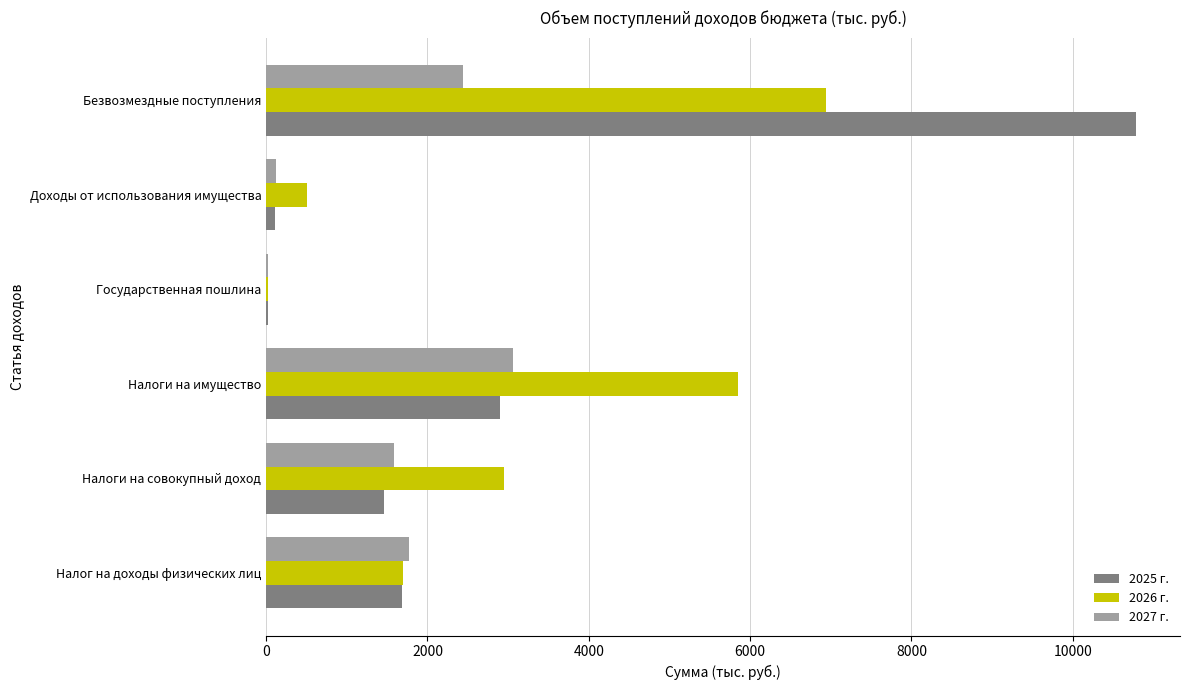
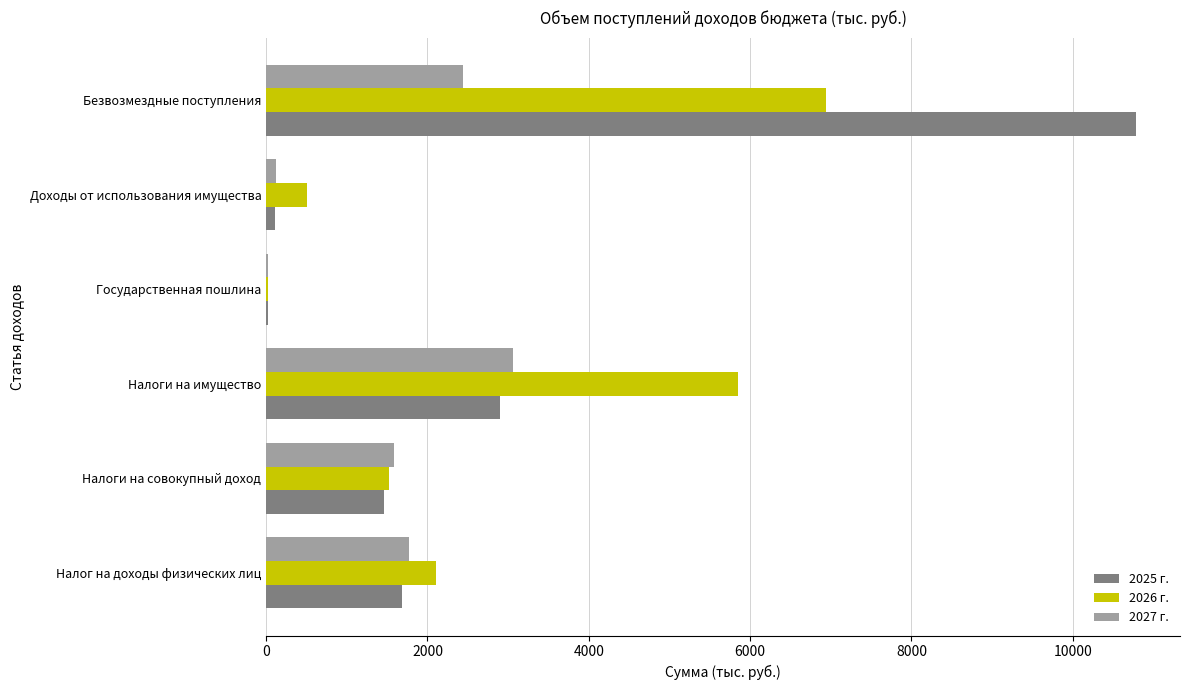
2026 г., Налоги на совокупный доход: 3000 -> 1500
2026 г., Налог на доходы физических лиц: 1700 -> 2100
